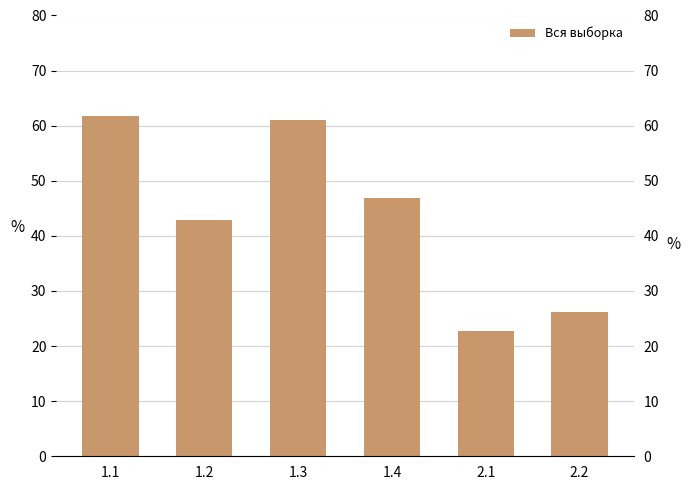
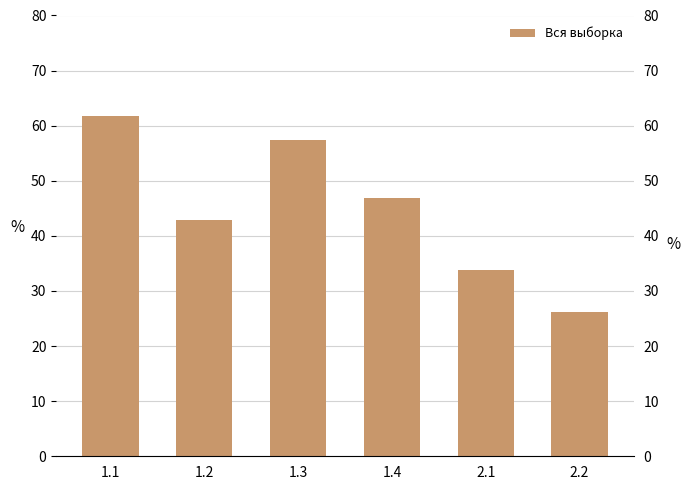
1.3: 61 -> 57
2.1: 23 -> 34
